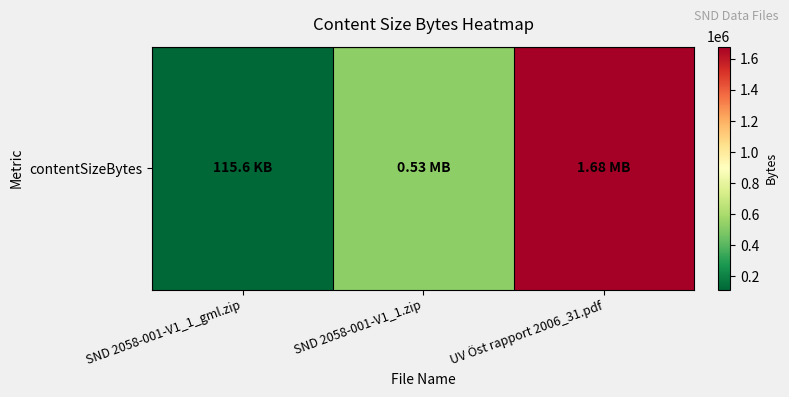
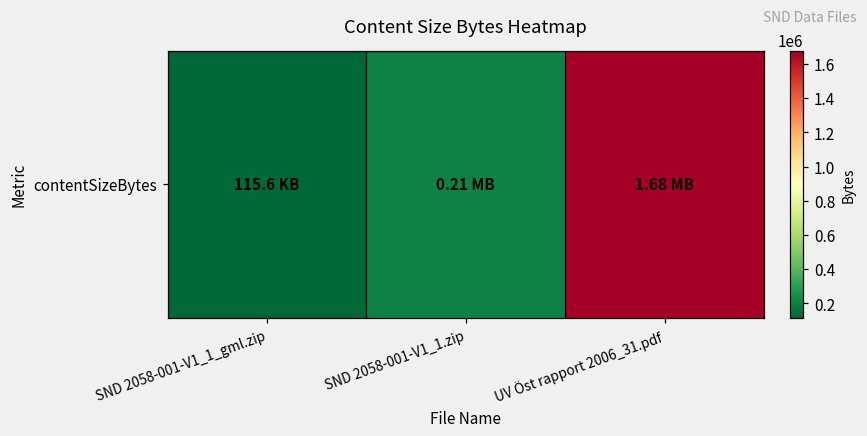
contentSizeBytes, SND 2058-001-V1_1.zip: 0.53 -> 0.21
